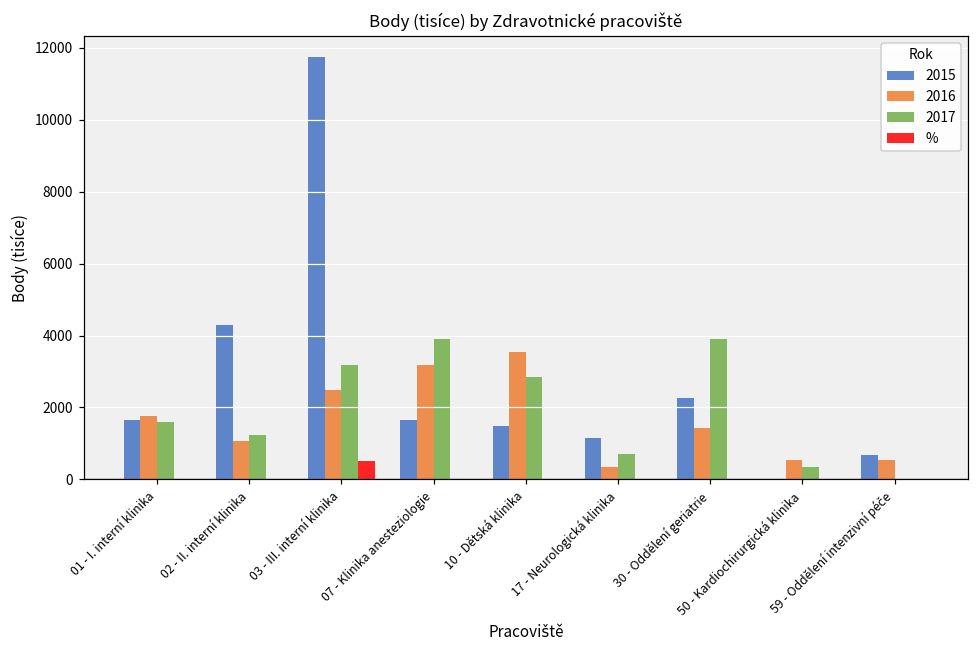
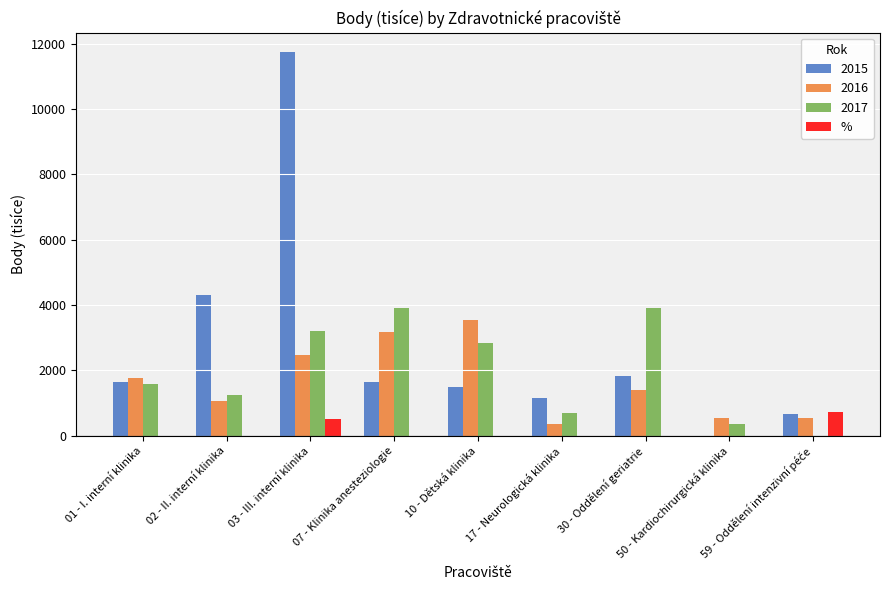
2015, 30 - Oddělení geriatrie: 2300 -> 1800
%, 59 - Oddělení intenzivní péče: 0 -> 700
